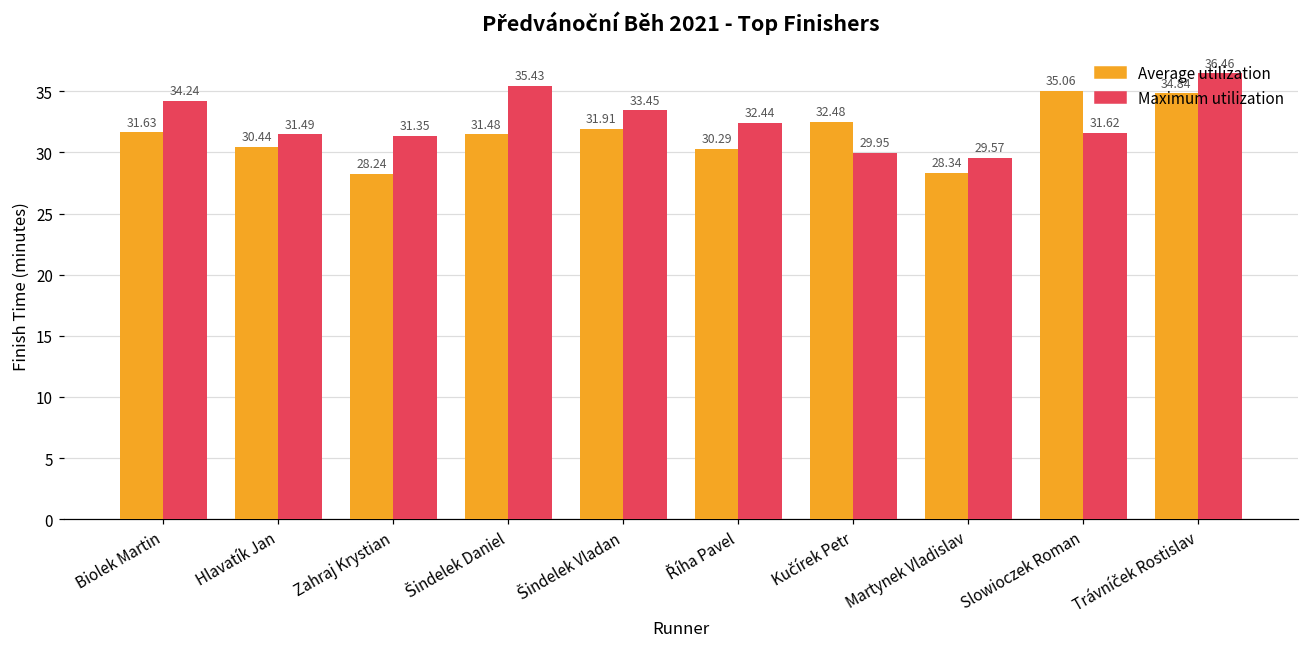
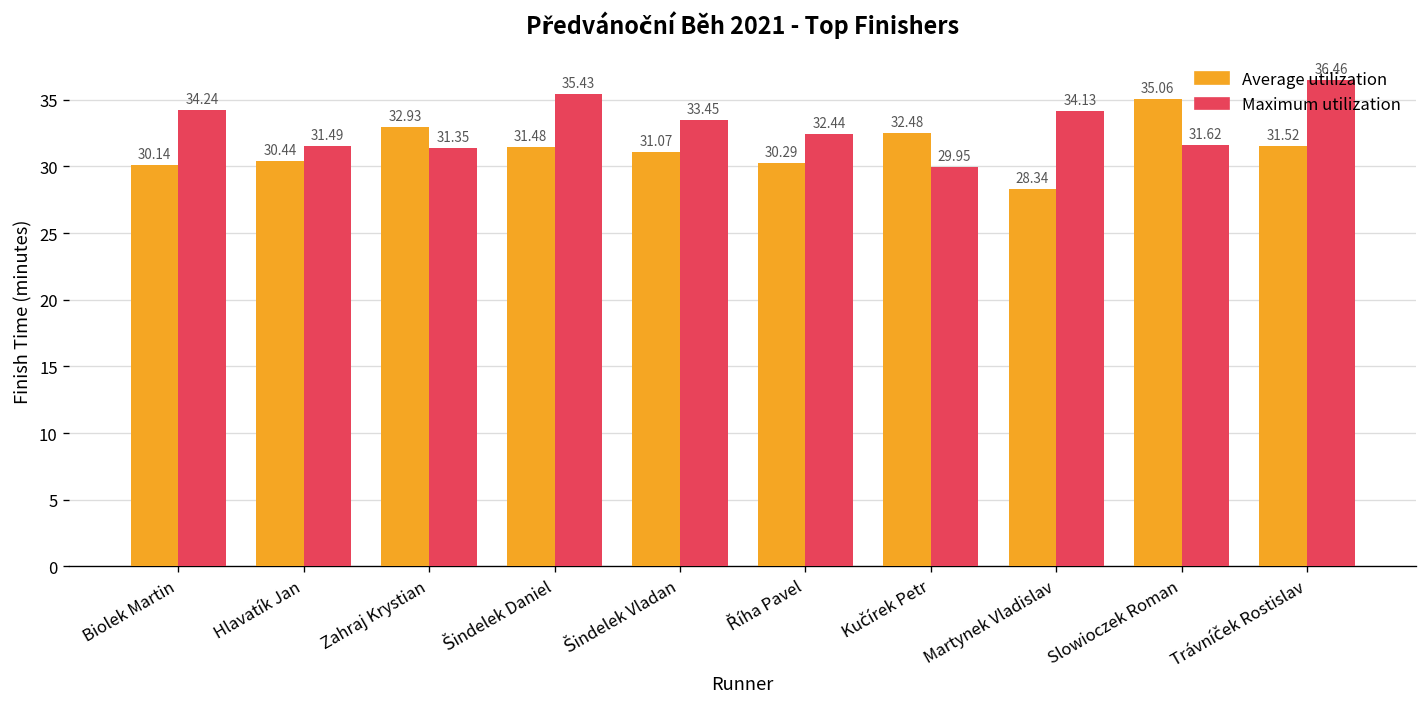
Average utilization, Biolek Martin: 31.63 -> 30.14
Average utilization, Zahraj Krystian: 28.24 -> 32.93
Average utilization, Šindelek Vladan: 31.91 -> 31.07
Maximum utilization, Martynek Vladislav: 29.57 -> 34.13
Average utilization, Trávníček Rostislav: 34.84 -> 31.52
